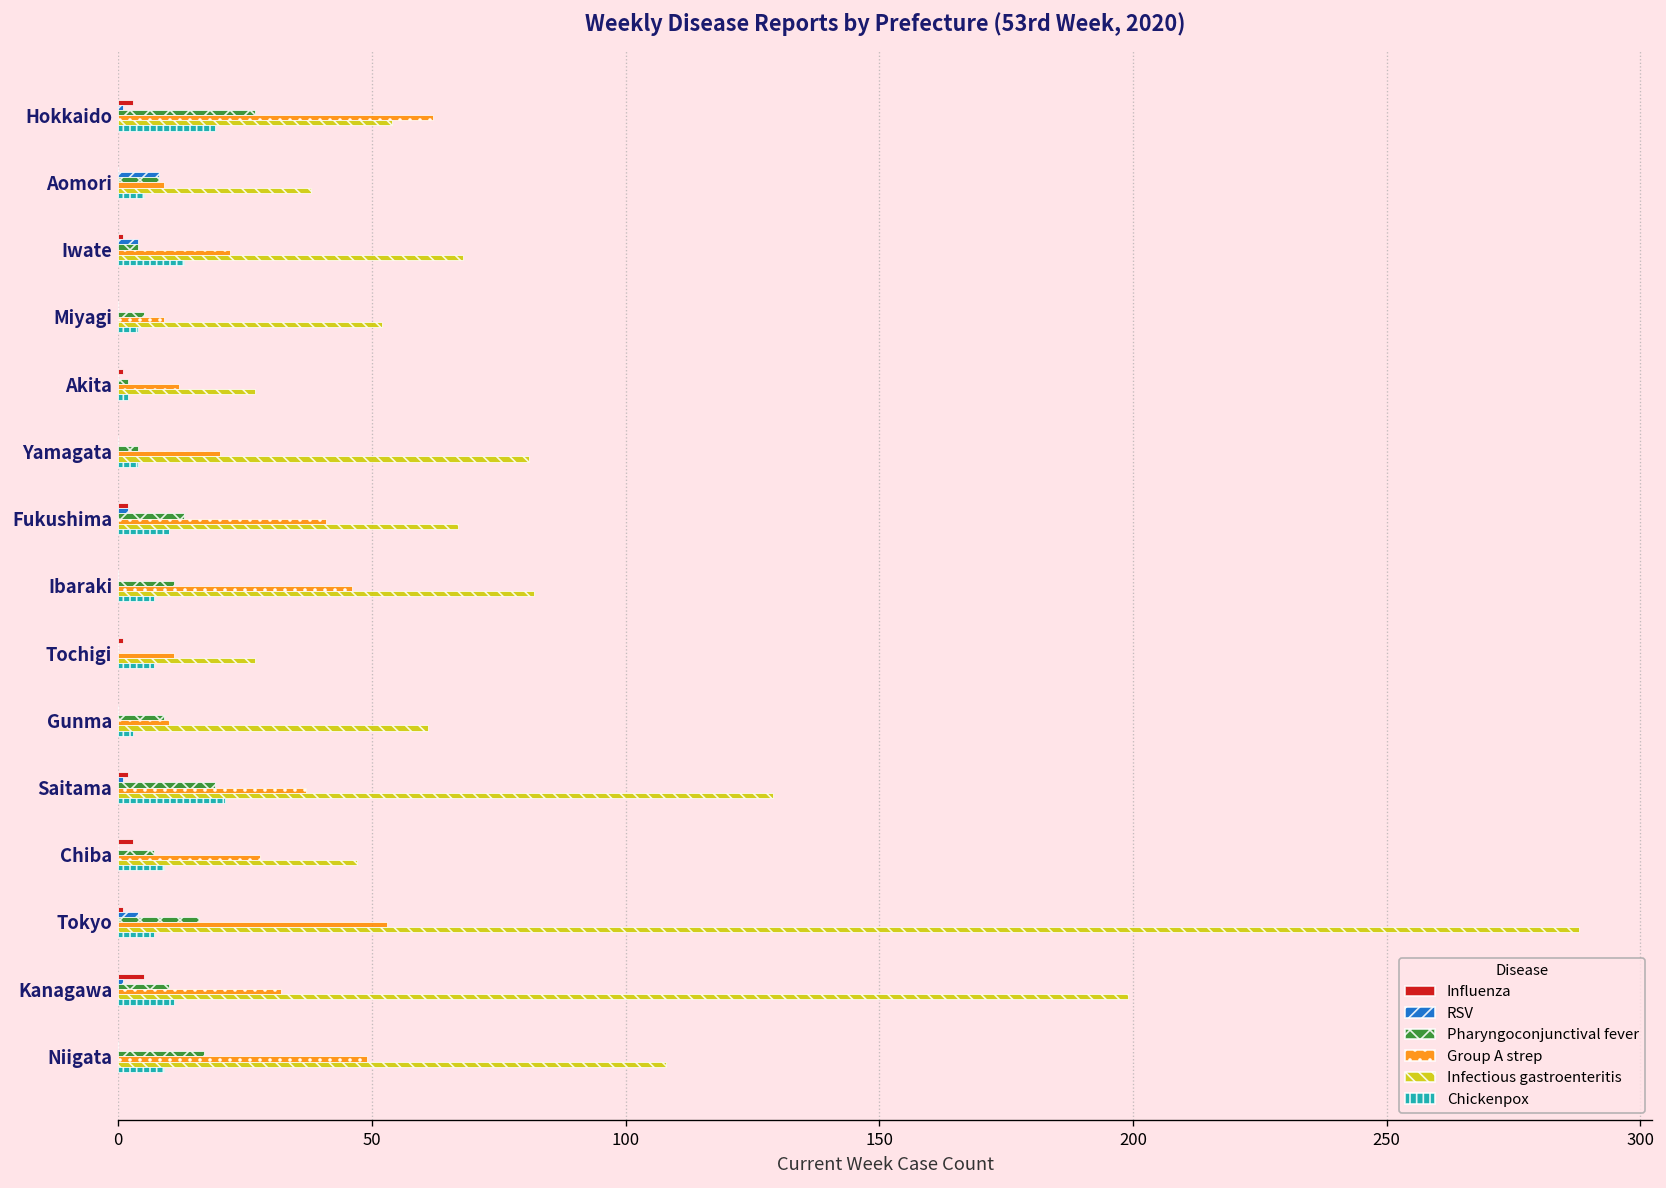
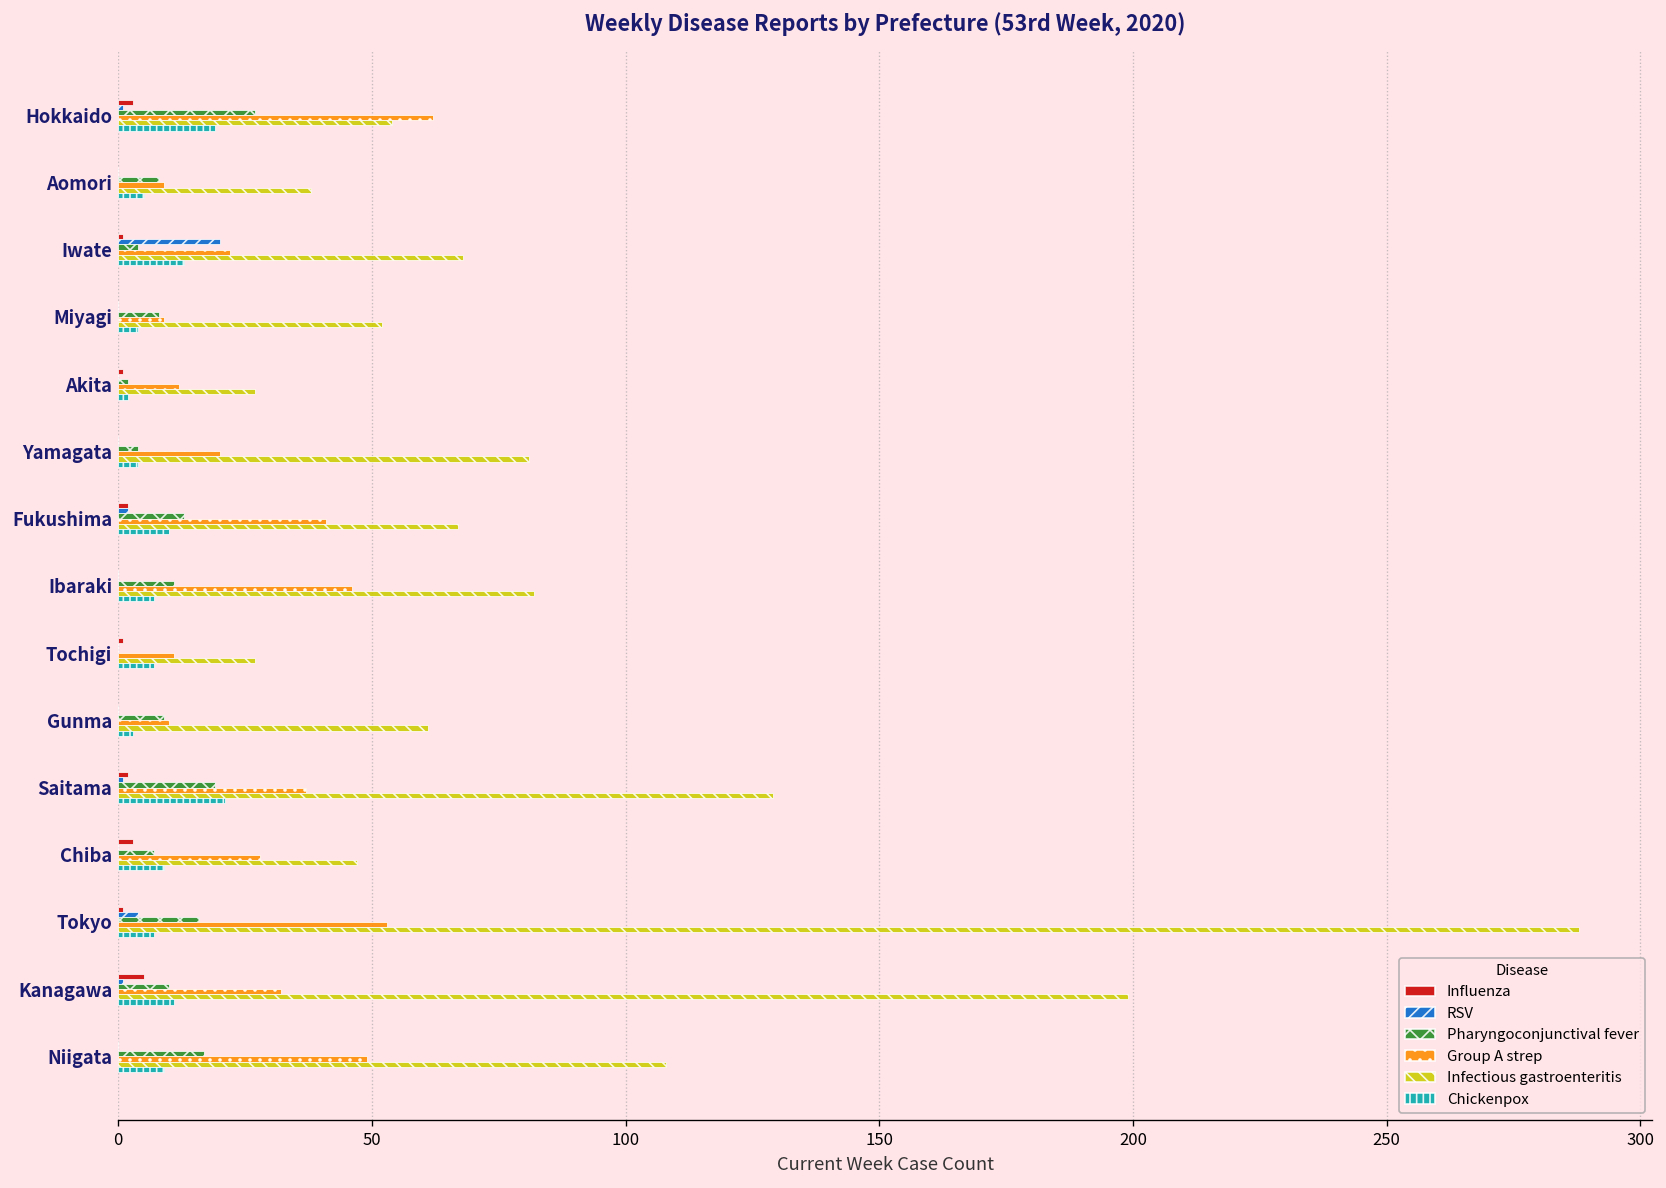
RSV, Aomori: 8 -> 0
RSV, Iwate: 4 -> 20
Pharyngoconjunctival fever, Miyagi: 5 -> 8
